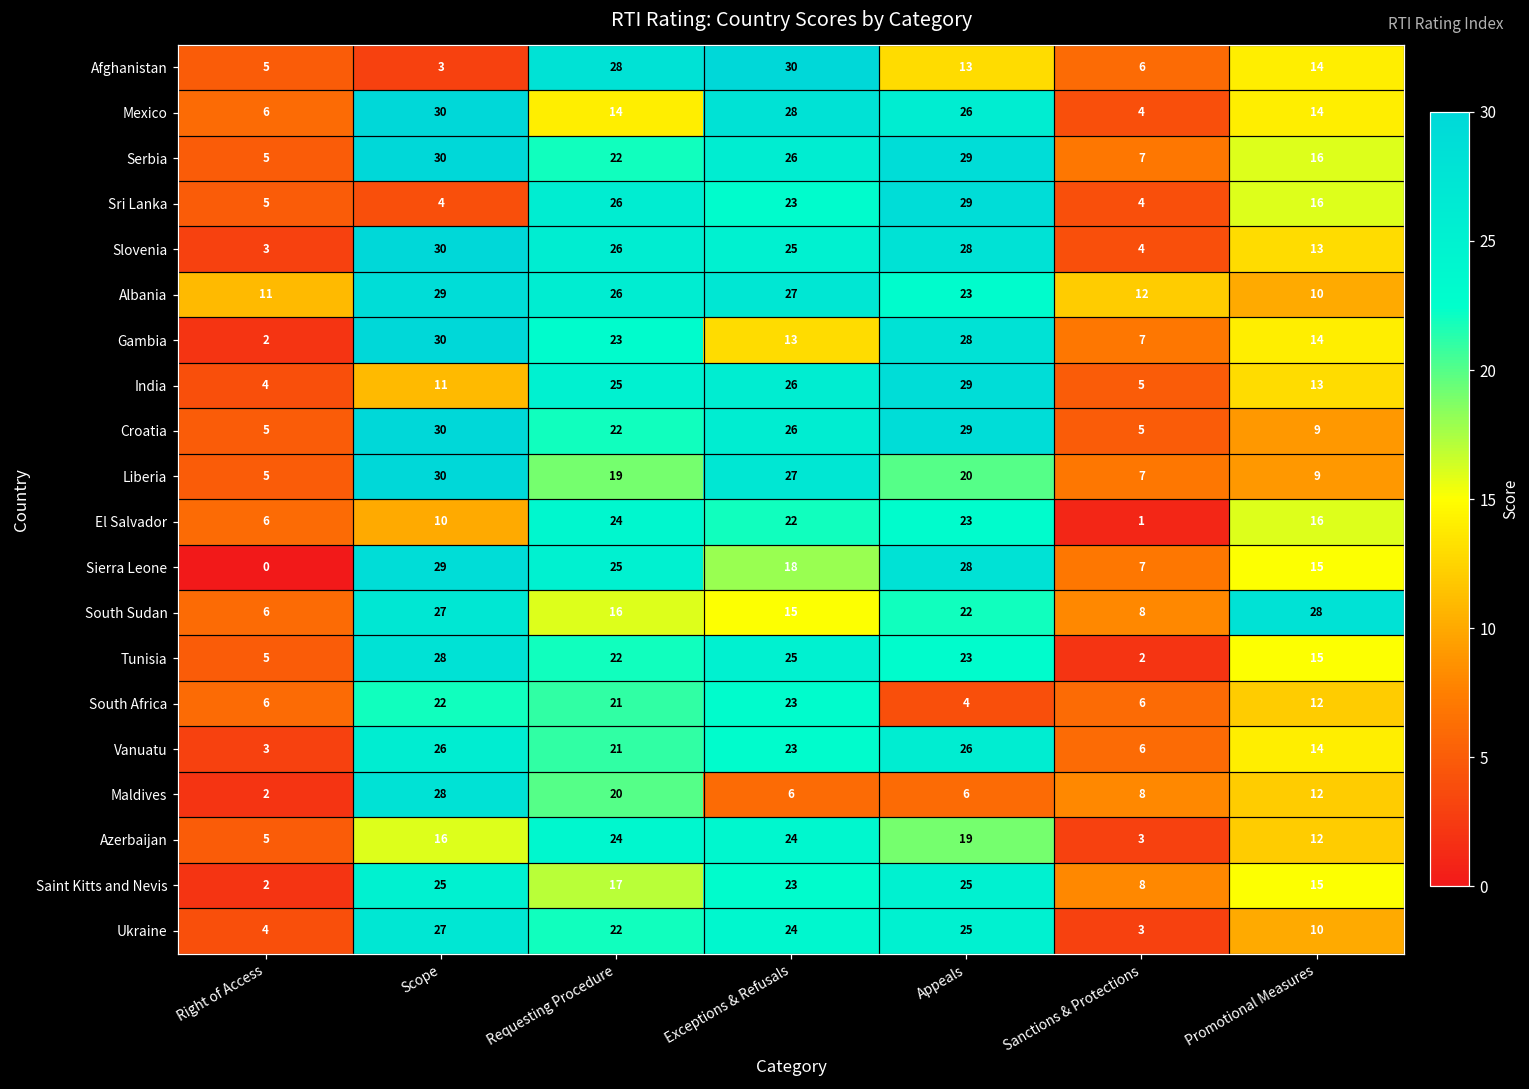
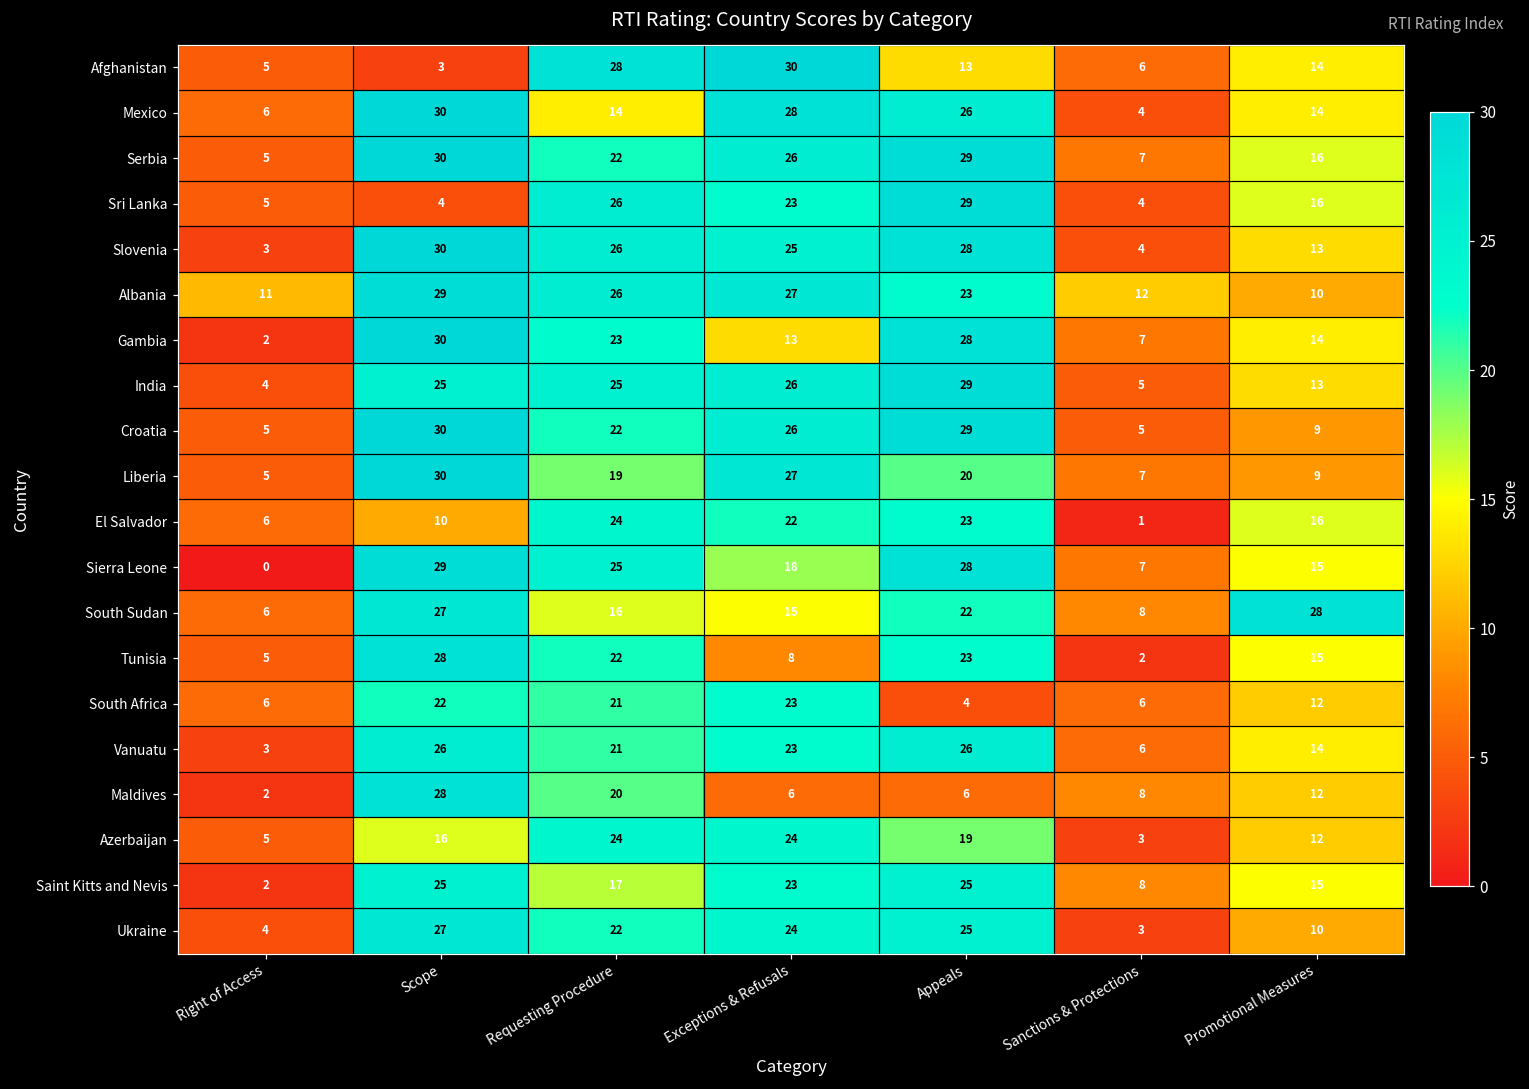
India, Scope: 11 -> 25
Tunisia, Exceptions & Refusals: 25 -> 8
